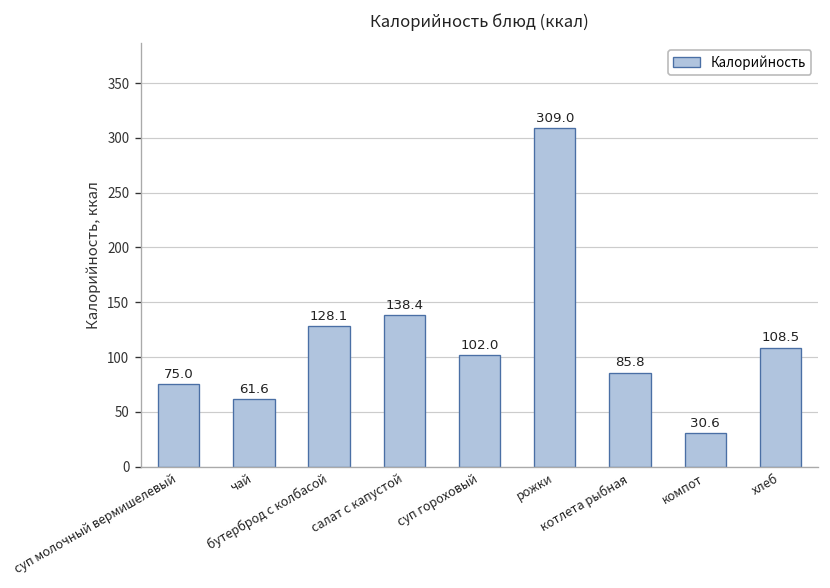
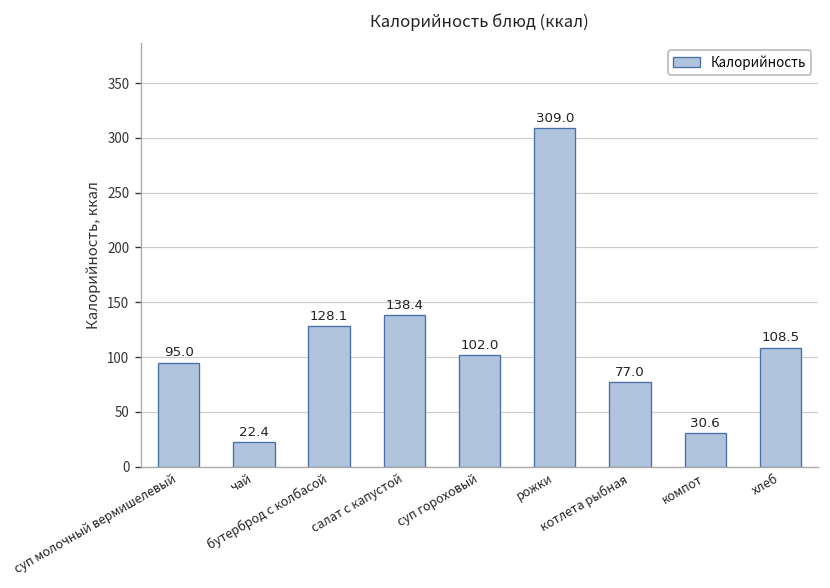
суп молочный вермишелевый: 75.0 -> 95.0
чай: 61.6 -> 22.4
котлета рыбная: 85.8 -> 77.0
